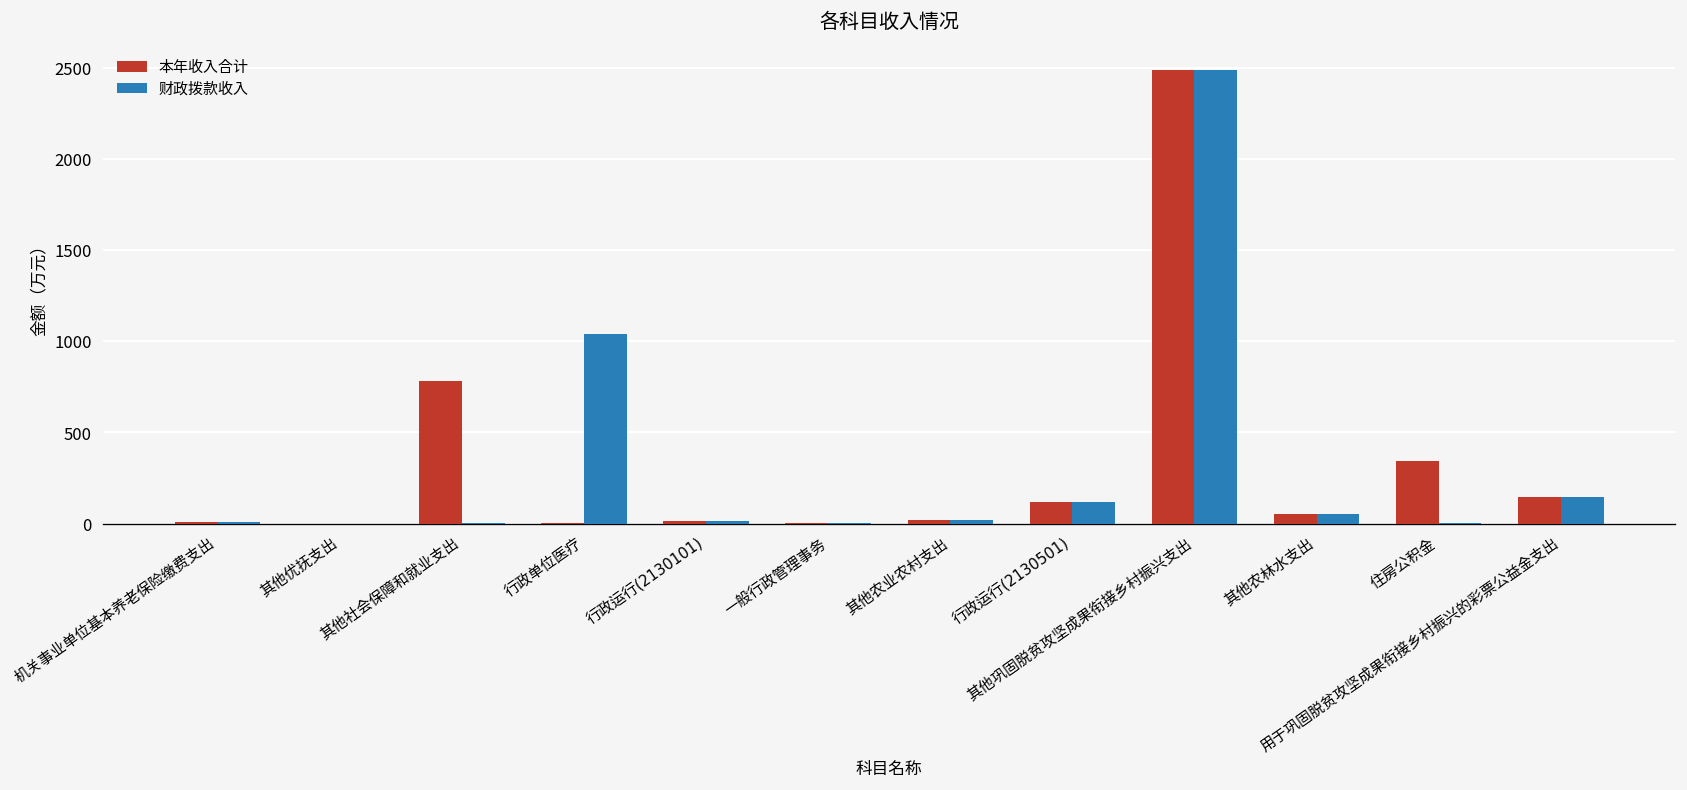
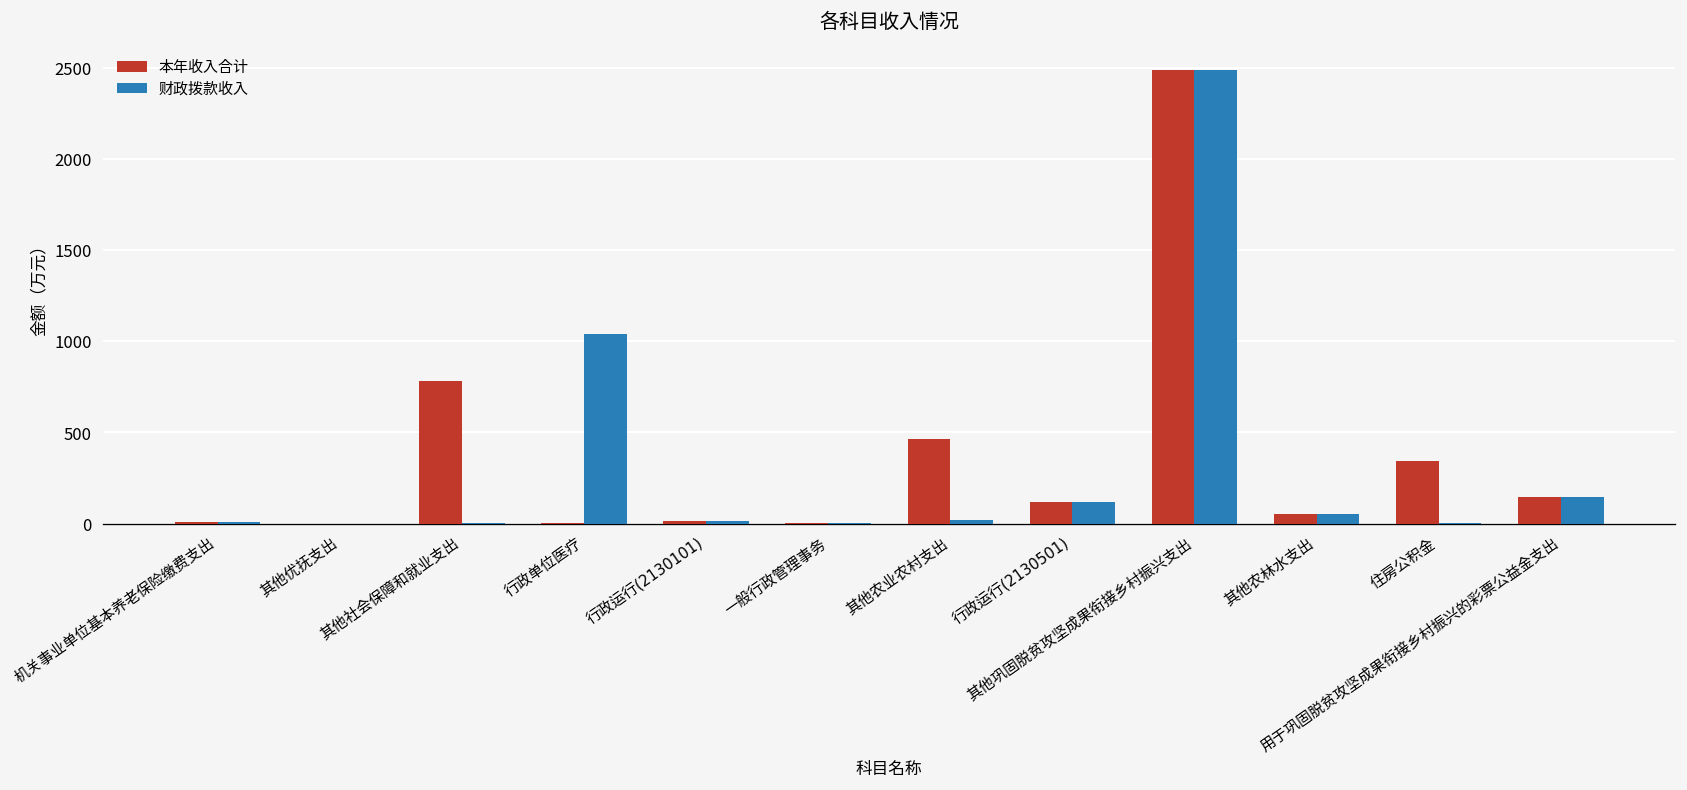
本年收入合计, 其他农业农村支出: 20 -> 470
